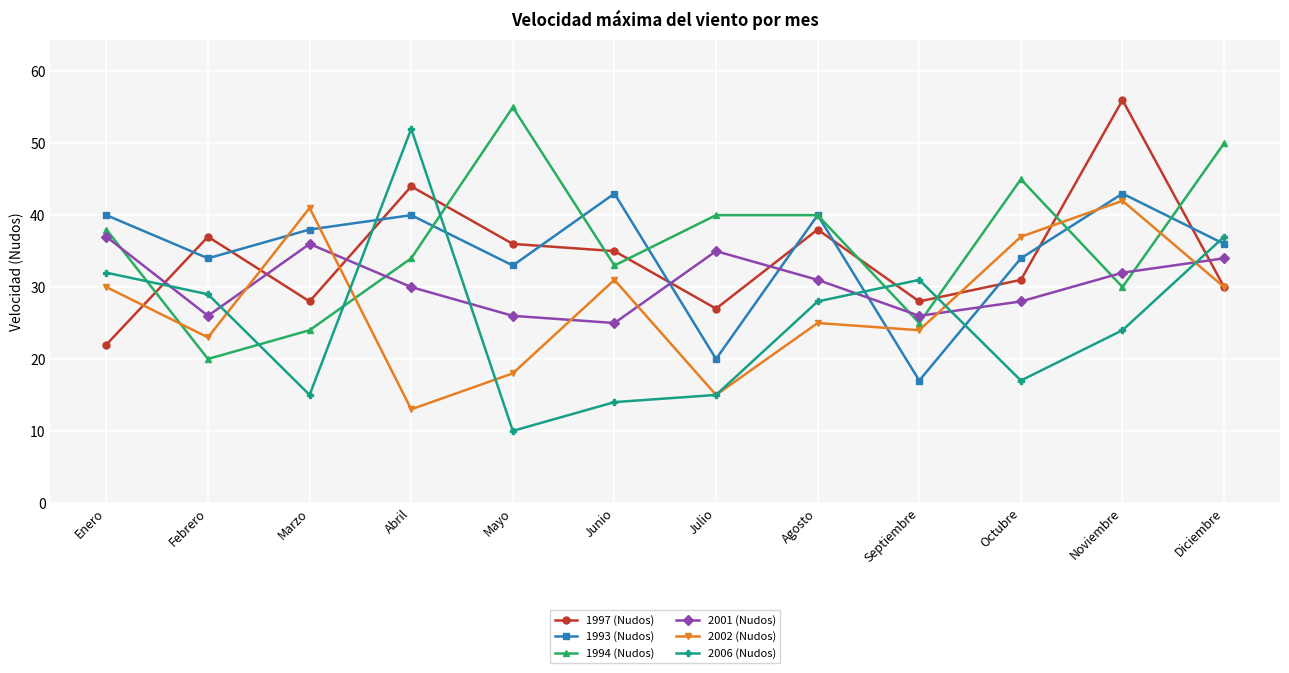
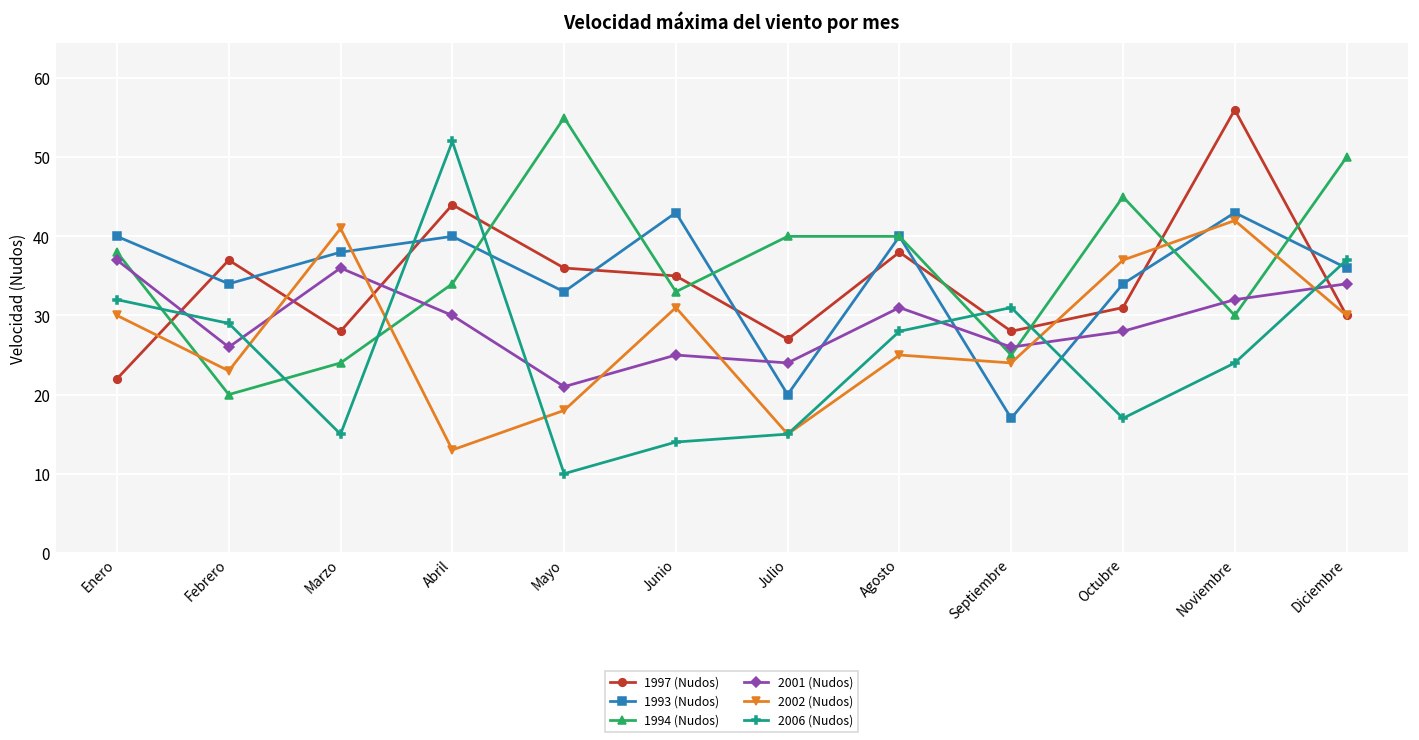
2001 (Nudos), Mayo: 26 -> 21
2001 (Nudos), Julio: 35 -> 24
